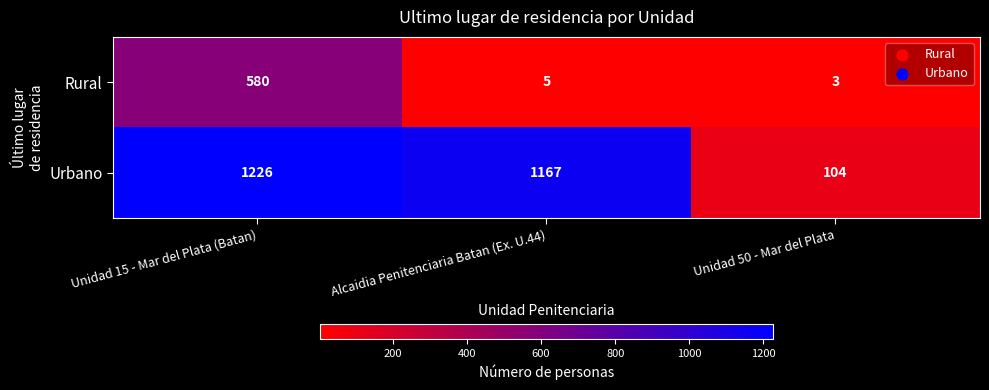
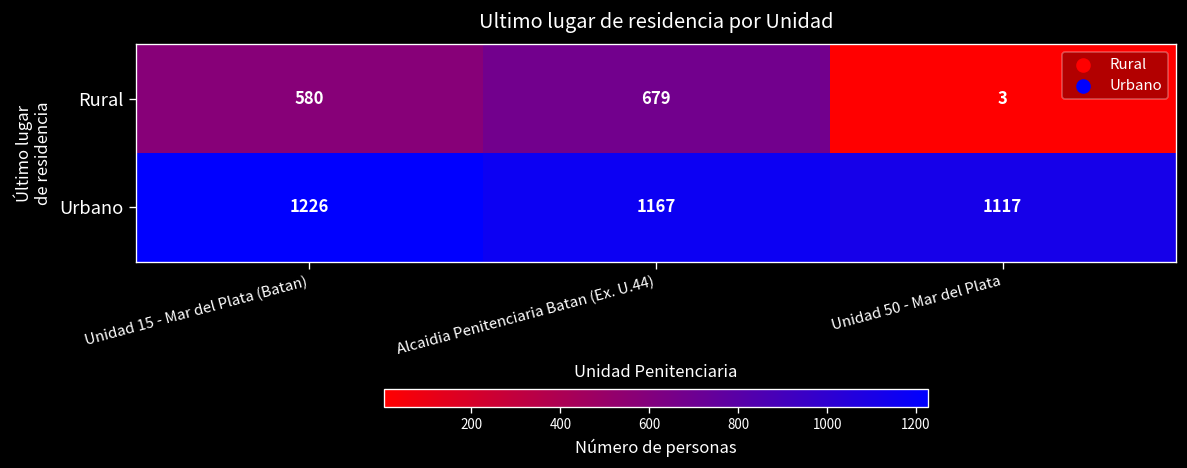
Rural, Alcaidia Penitenciaria Batan (Ex. U.44): 5 -> 679
Urbano, Unidad 50 - Mar del Plata: 104 -> 1117
